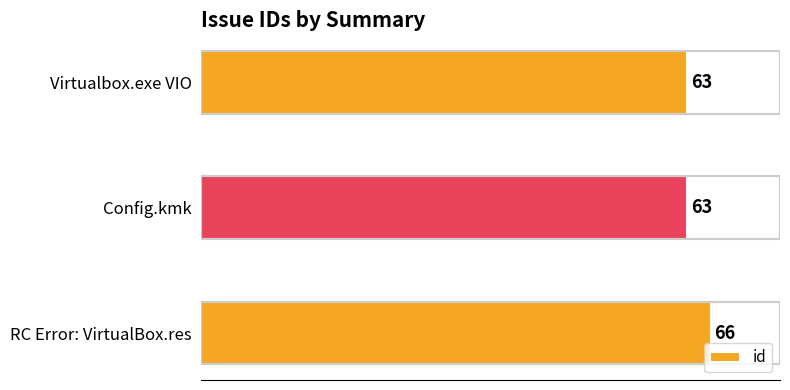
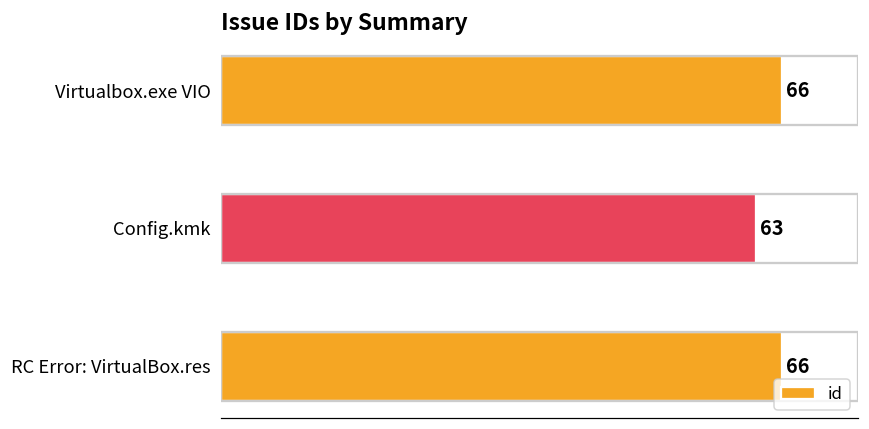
Virtualbox.exe VIO: 63 -> 66
